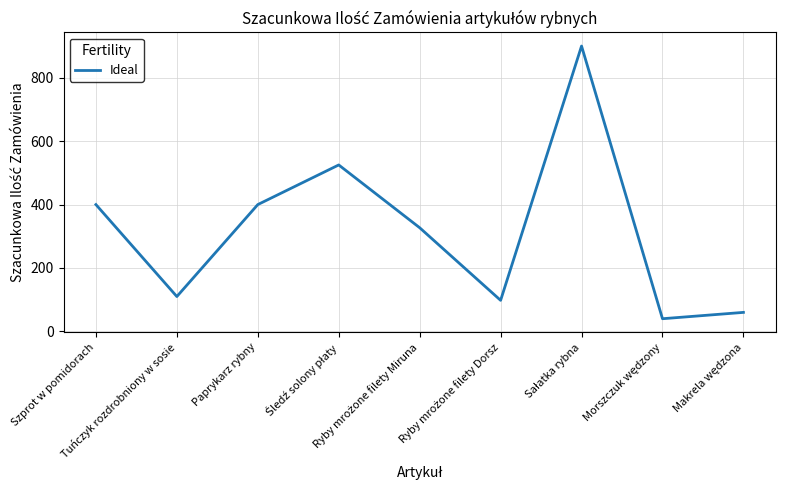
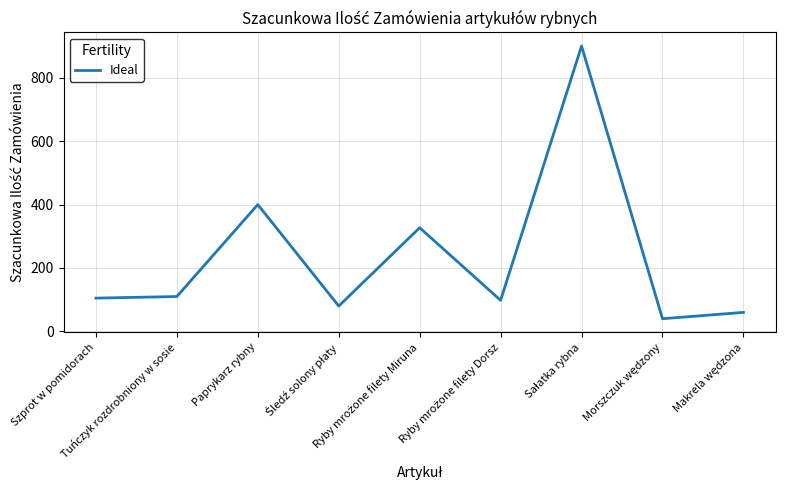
Szprot w pomidorach: 400 -> 110
Śledź solony płaty: 530 -> 80
